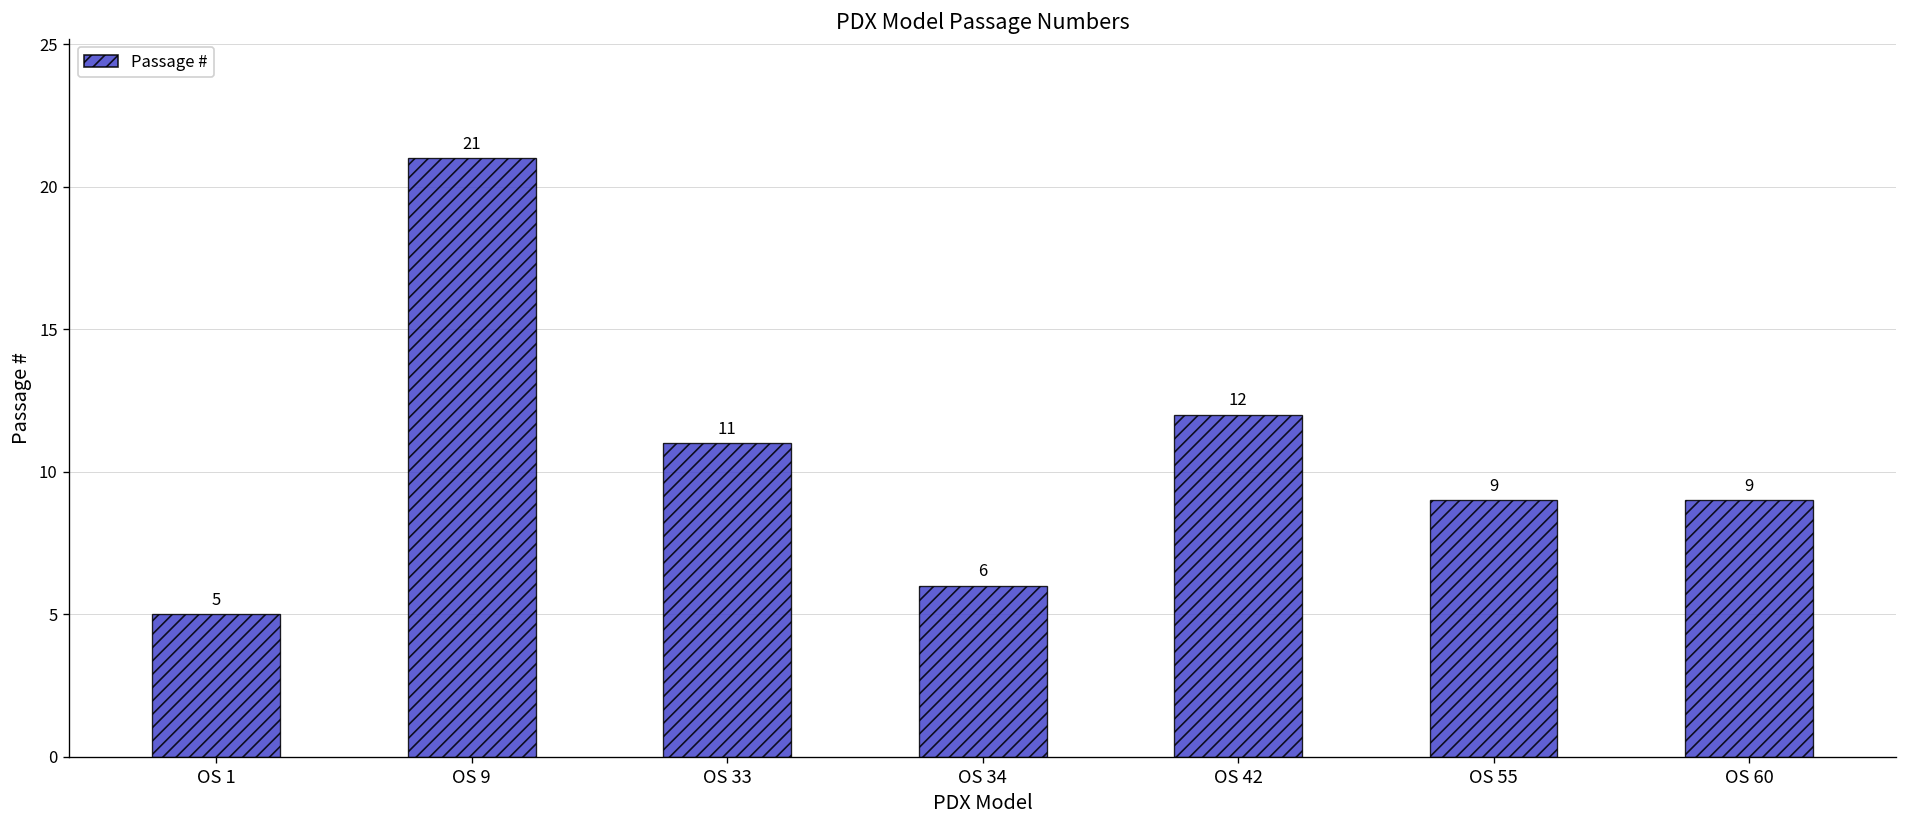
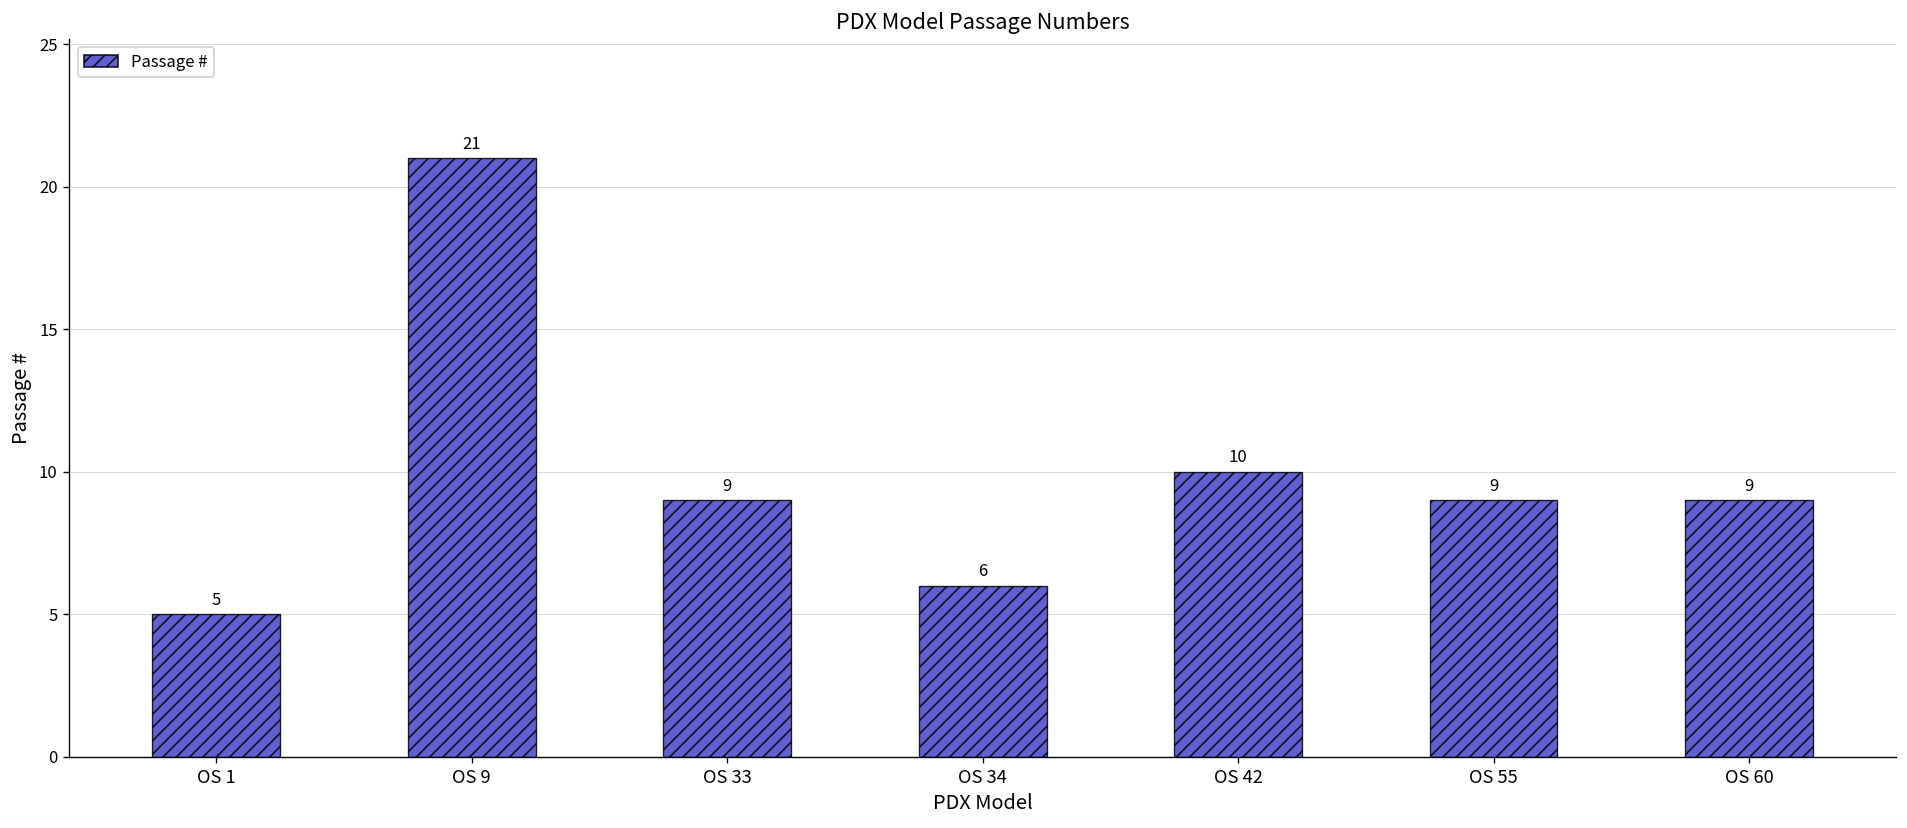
OS 33: 11 -> 9
OS 42: 12 -> 10
